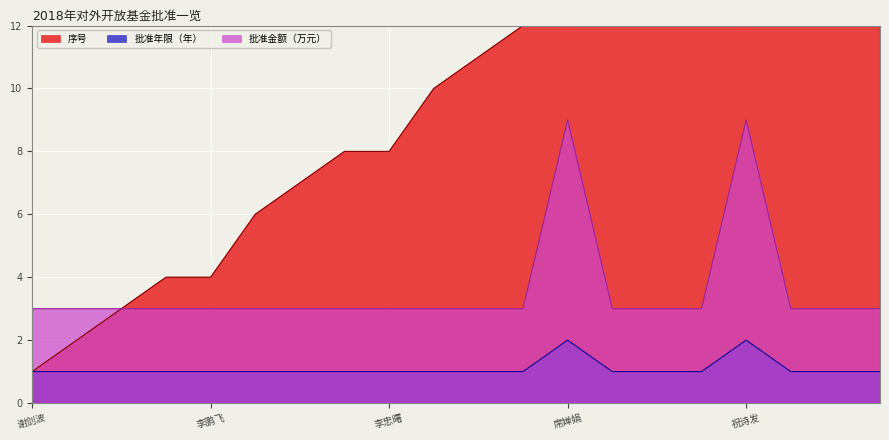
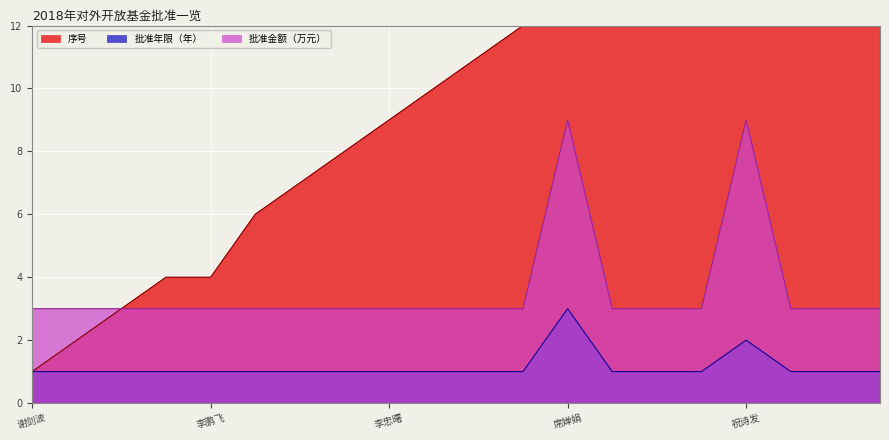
序号, 李忠曙: 8 -> 9
批准年限（年）, 席婵娟: 2 -> 3
